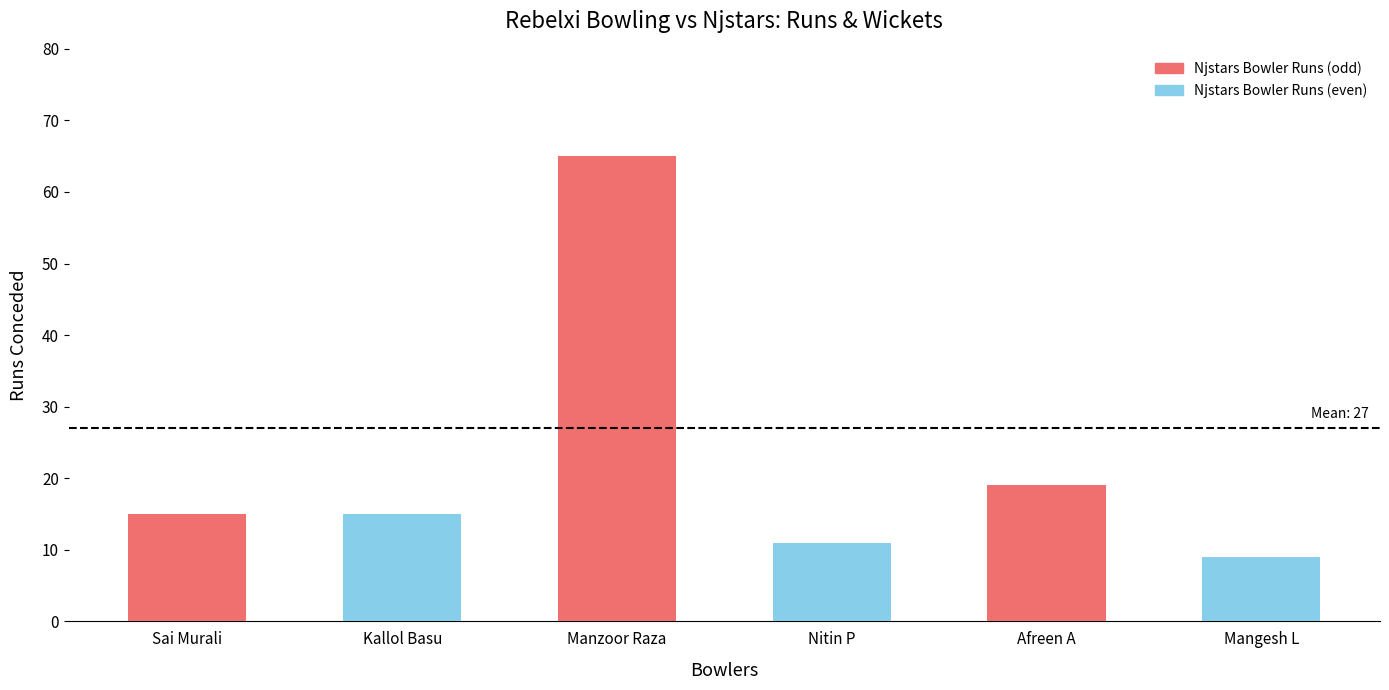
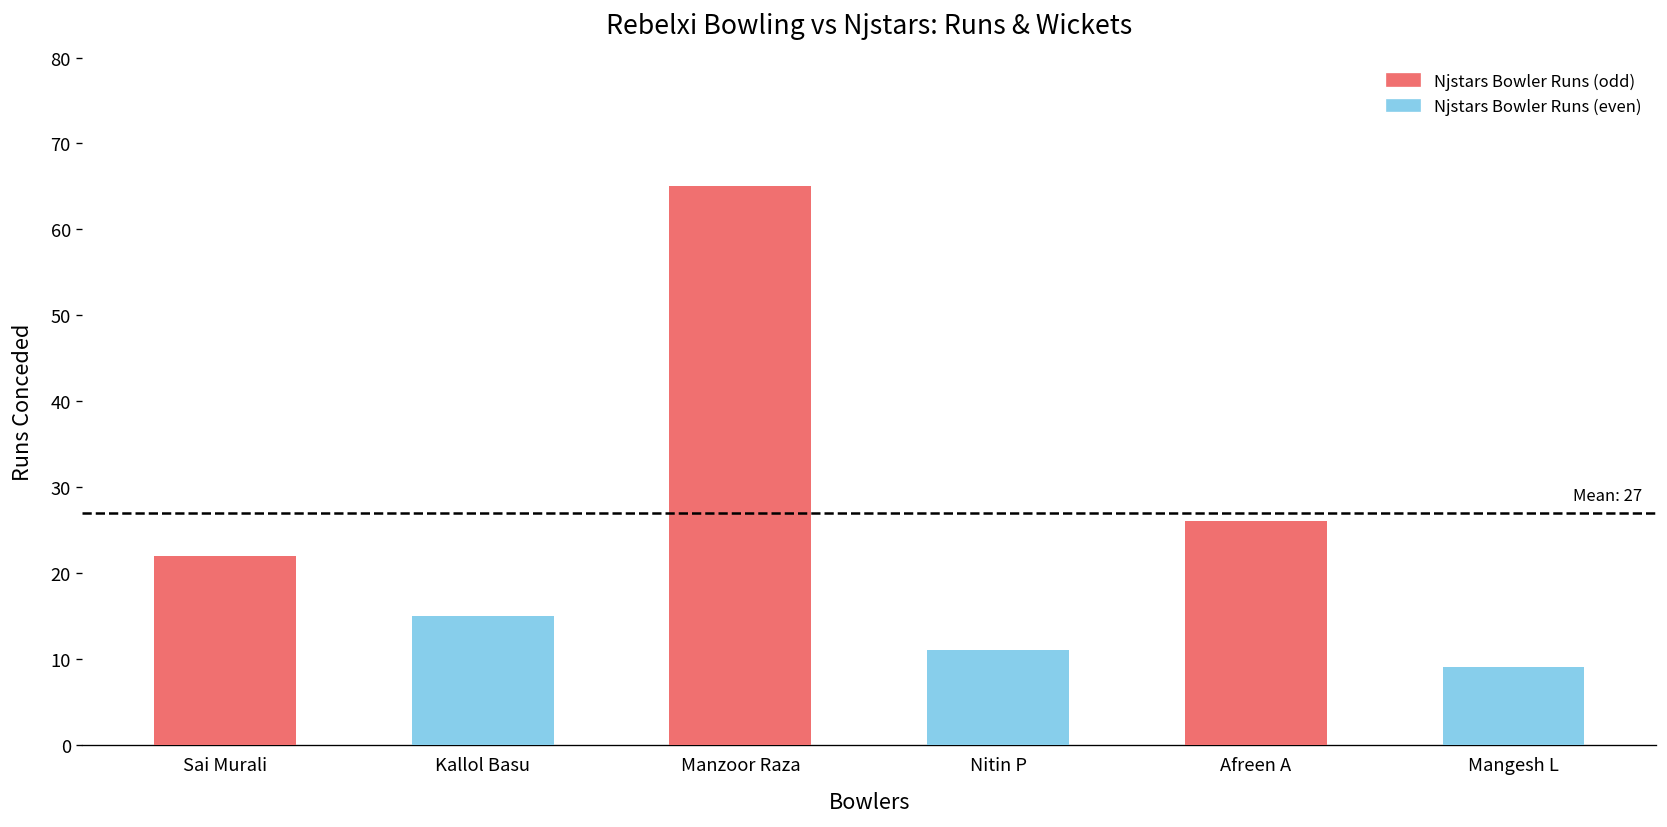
Sai Murali: 15 -> 22
Afreen A: 19 -> 26
